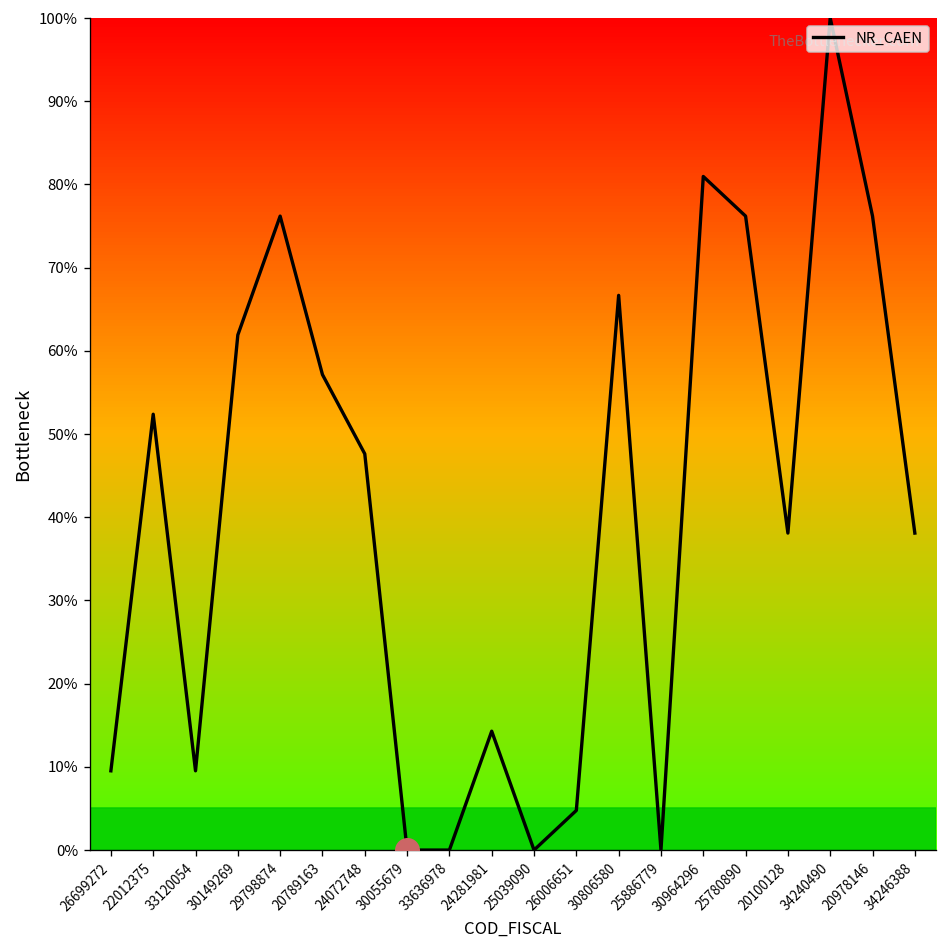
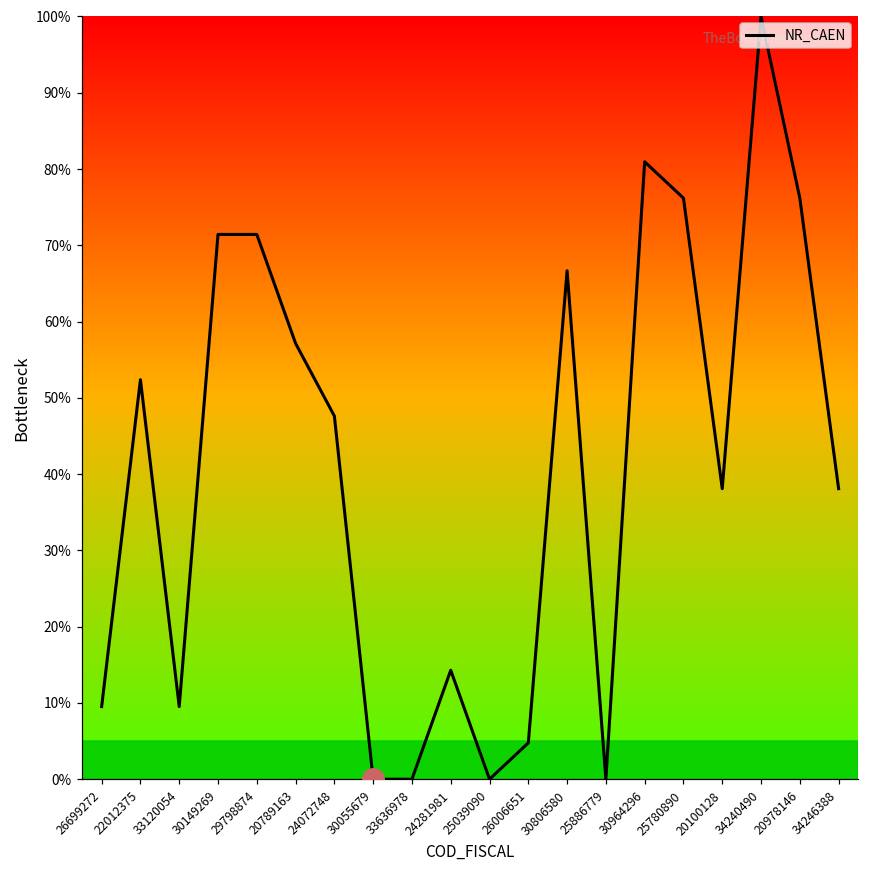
NR_CAEN, 30149269: 62% -> 71%
NR_CAEN, 29798874: 76% -> 71%
